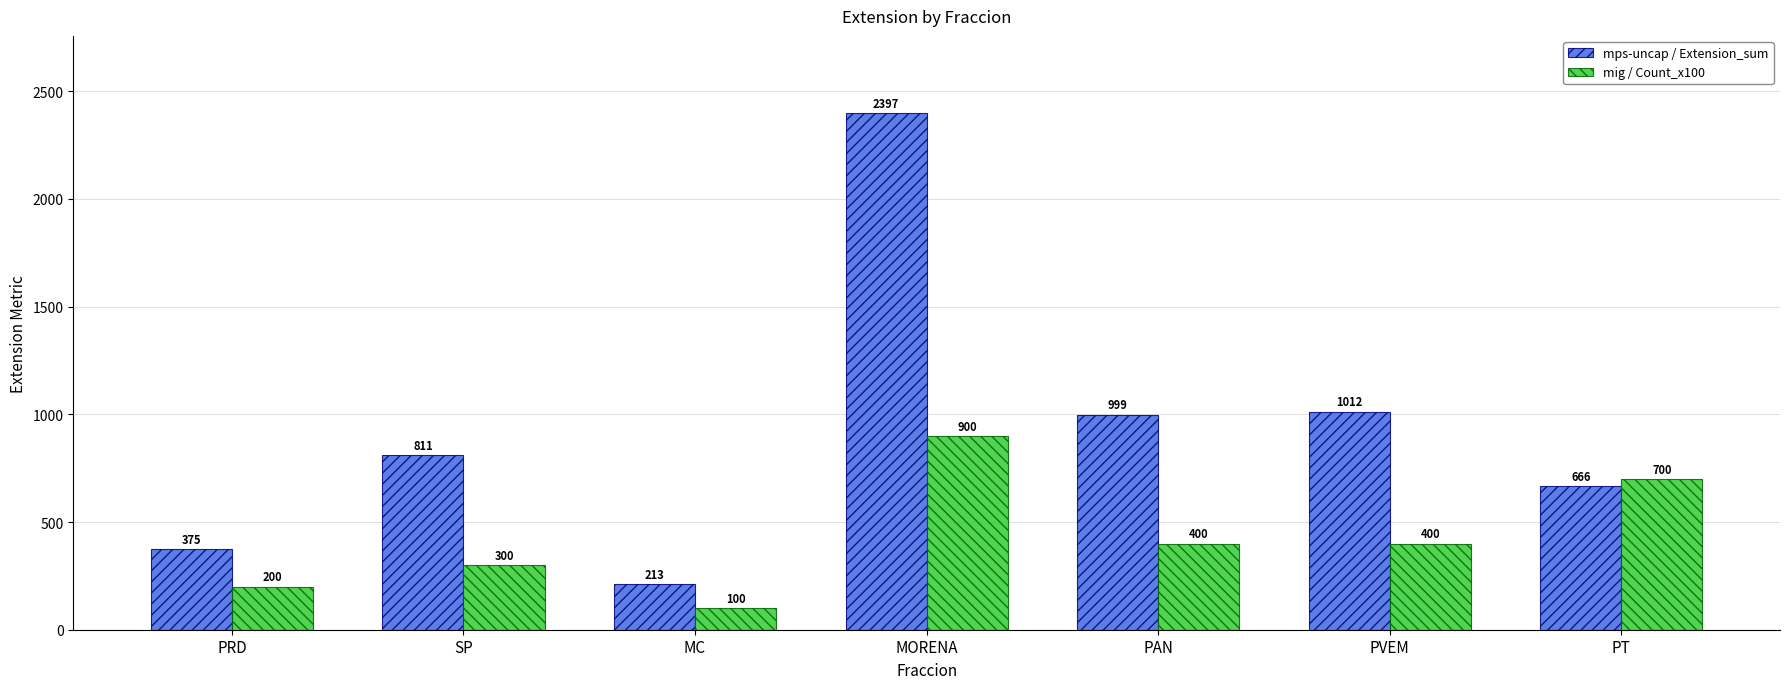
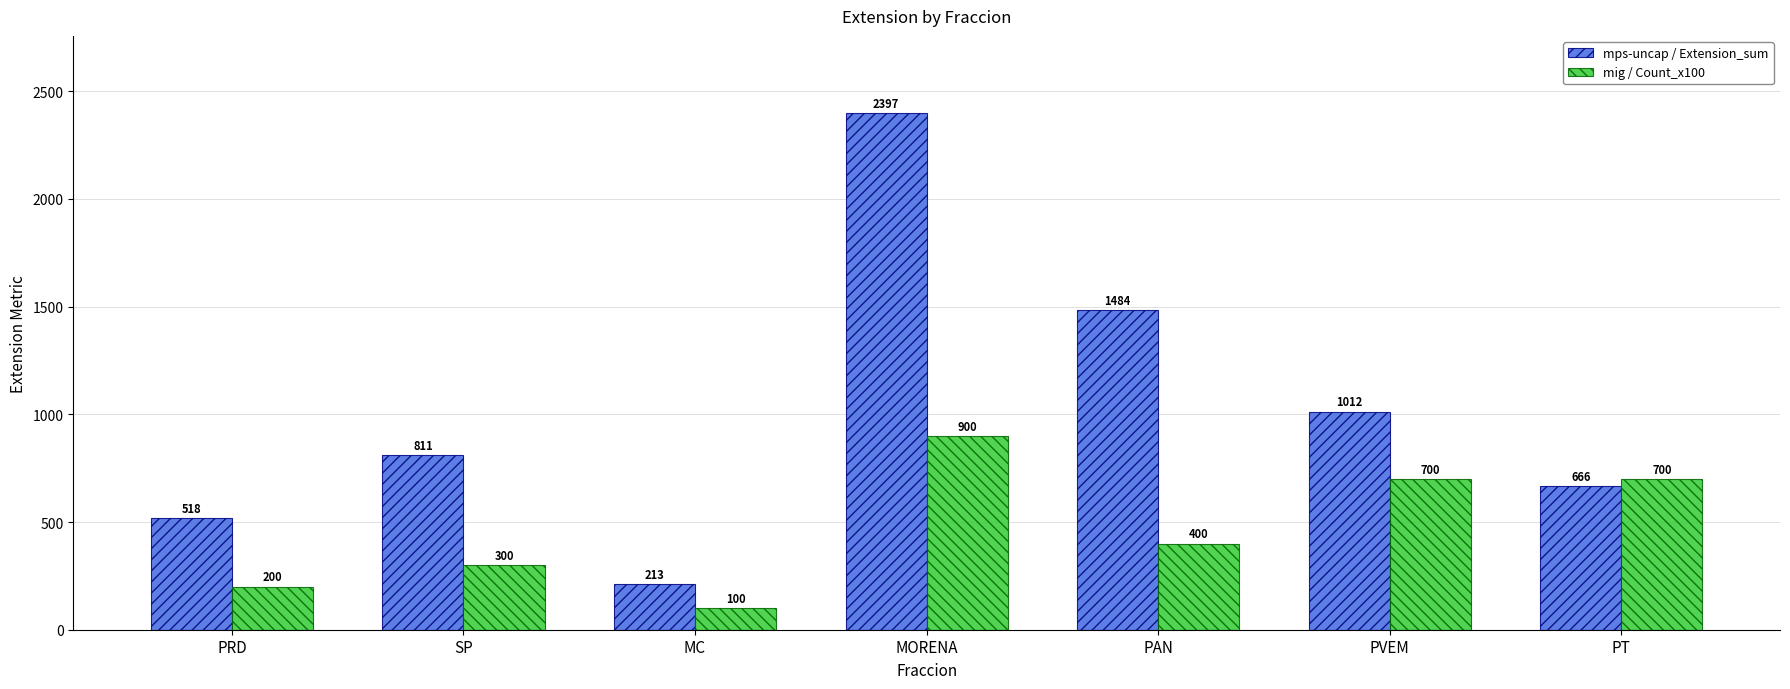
mps-uncap / Extension_sum, PRD: 375 -> 518
mps-uncap / Extension_sum, PAN: 999 -> 1484
mig / Count_x100, PVEM: 400 -> 700
